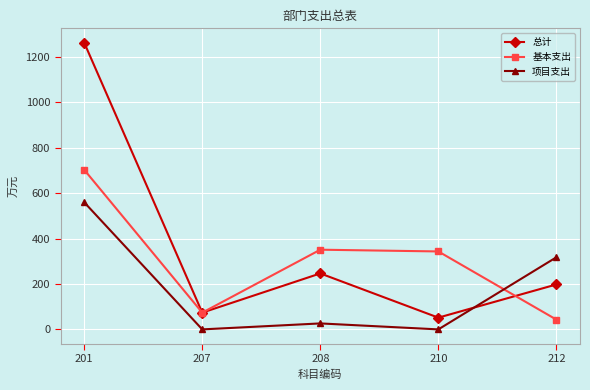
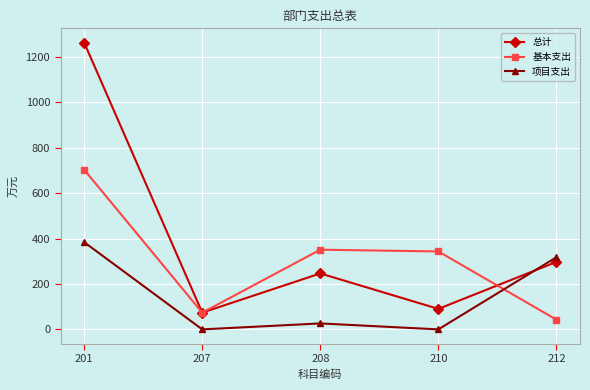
项目支出, 201: 560 -> 380
总计, 210: 50 -> 90
总计, 212: 200 -> 300
